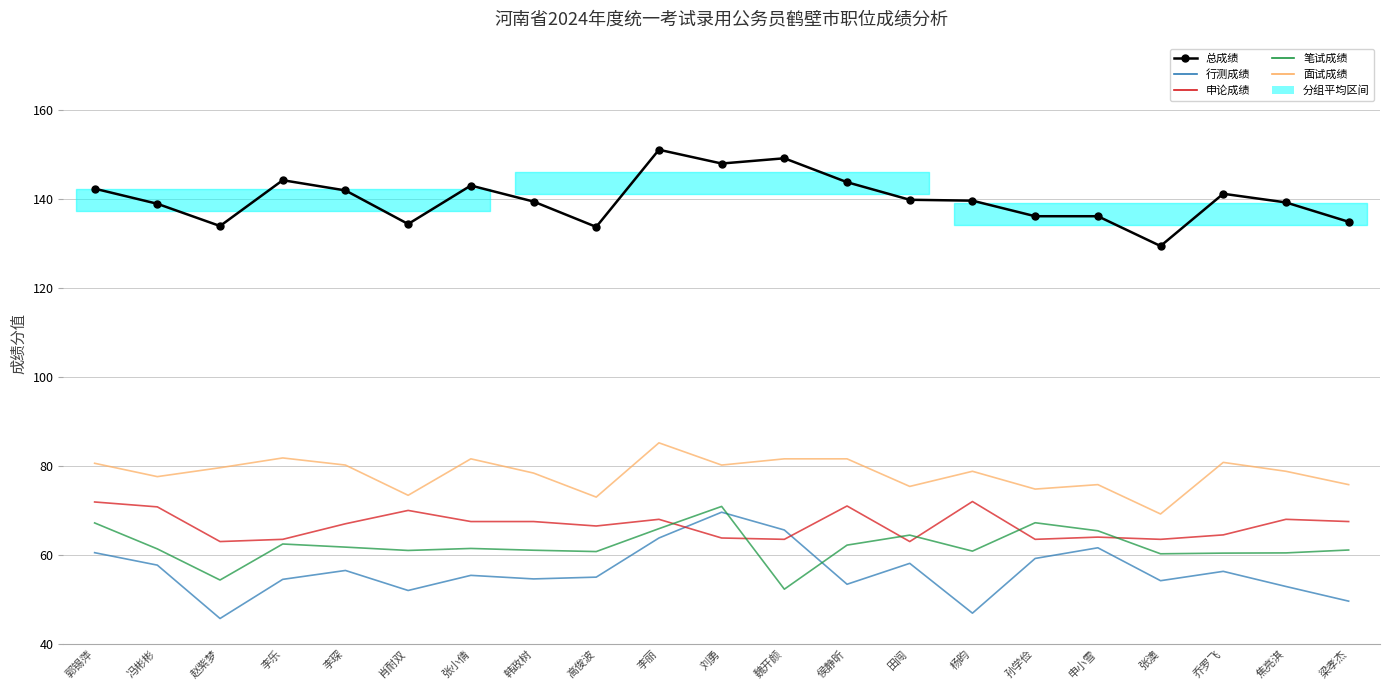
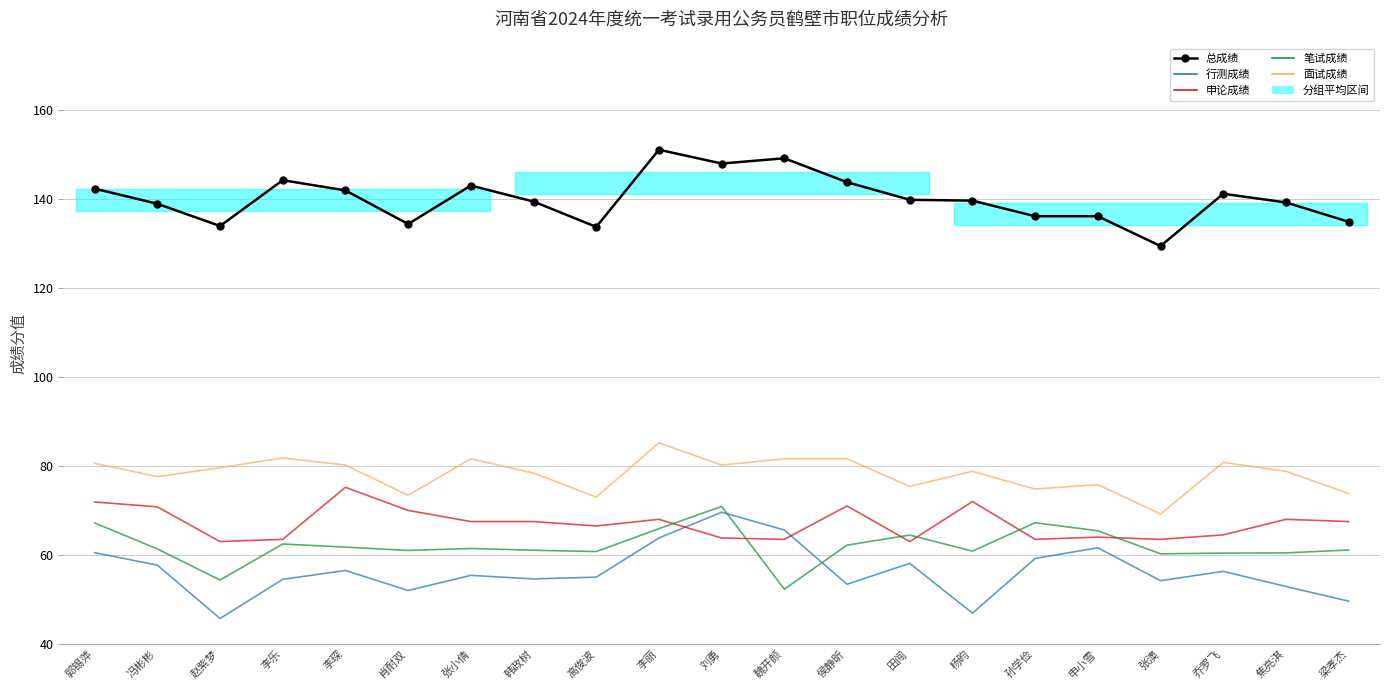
申论成绩, 李琛: 67 -> 75
面试成绩, 梁孝杰: 76 -> 74
